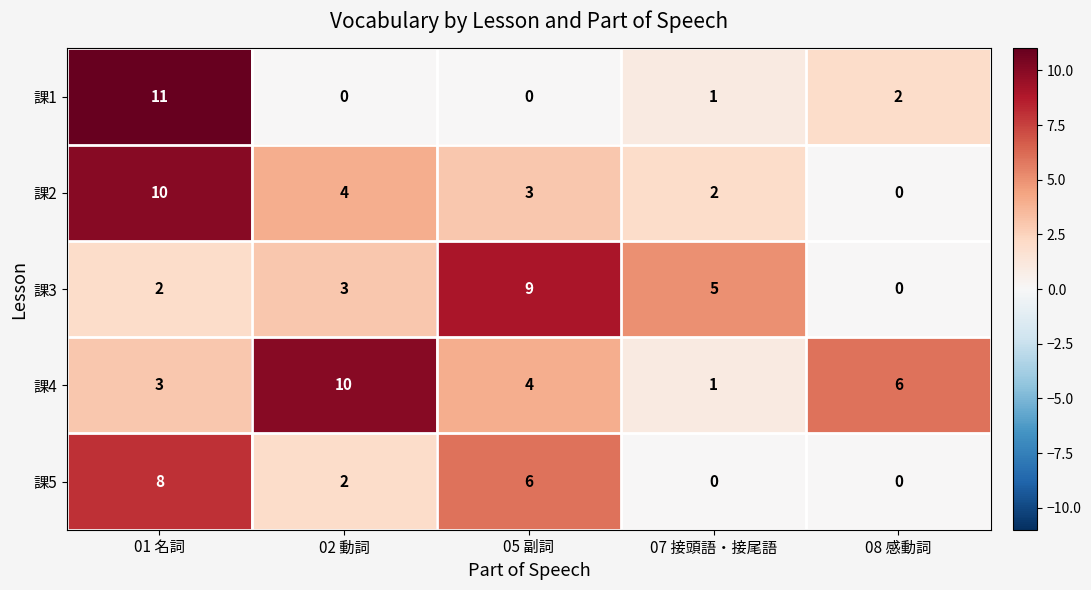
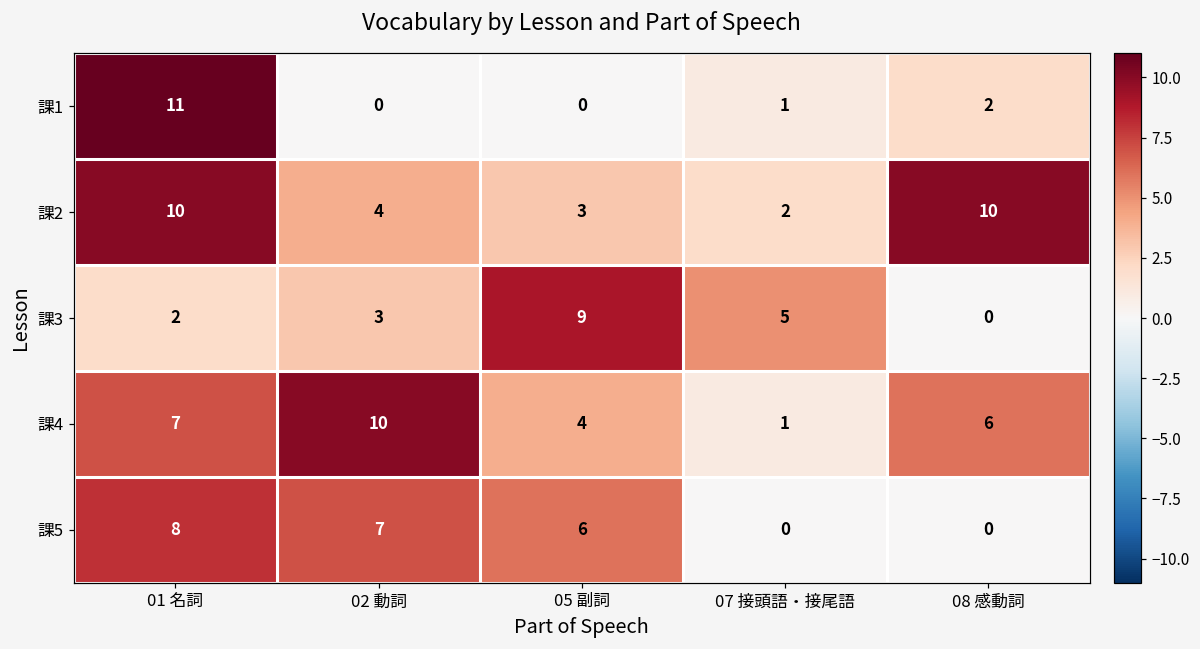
課2, 08 感動詞: 0 -> 10
課4, 01 名詞: 3 -> 7
課5, 02 動詞: 2 -> 7
